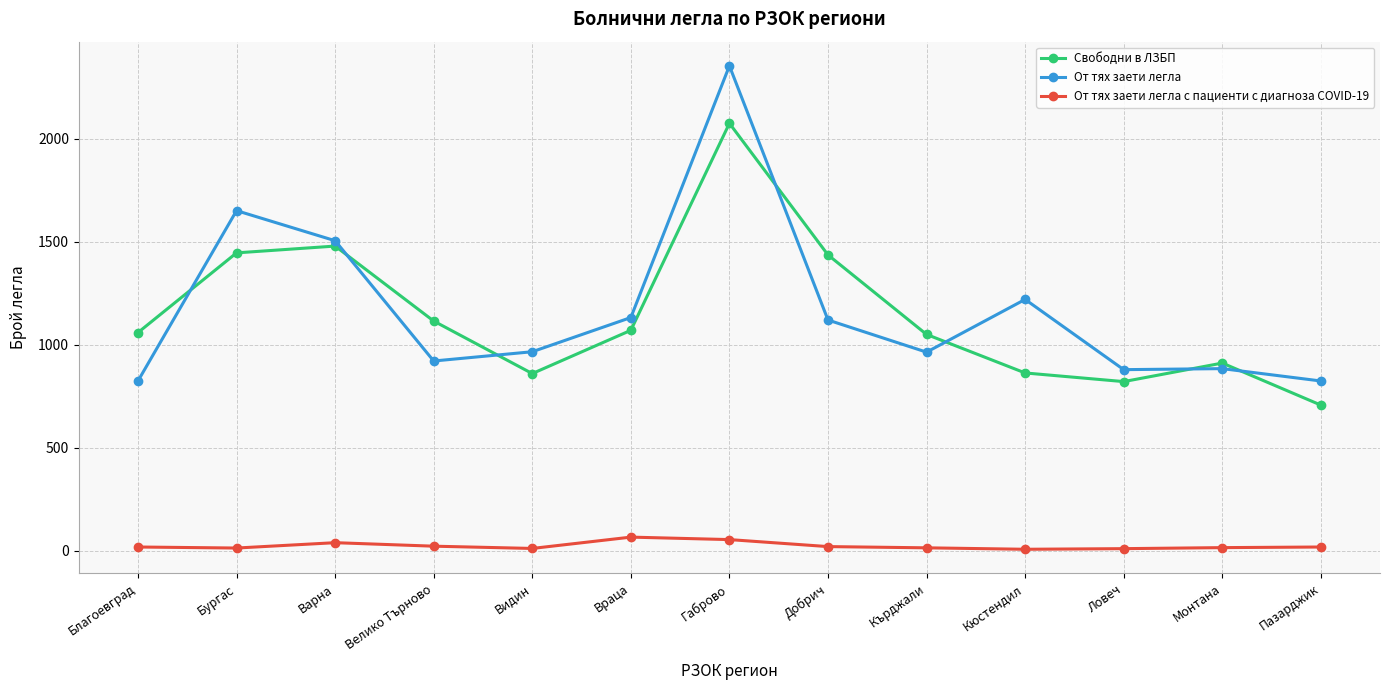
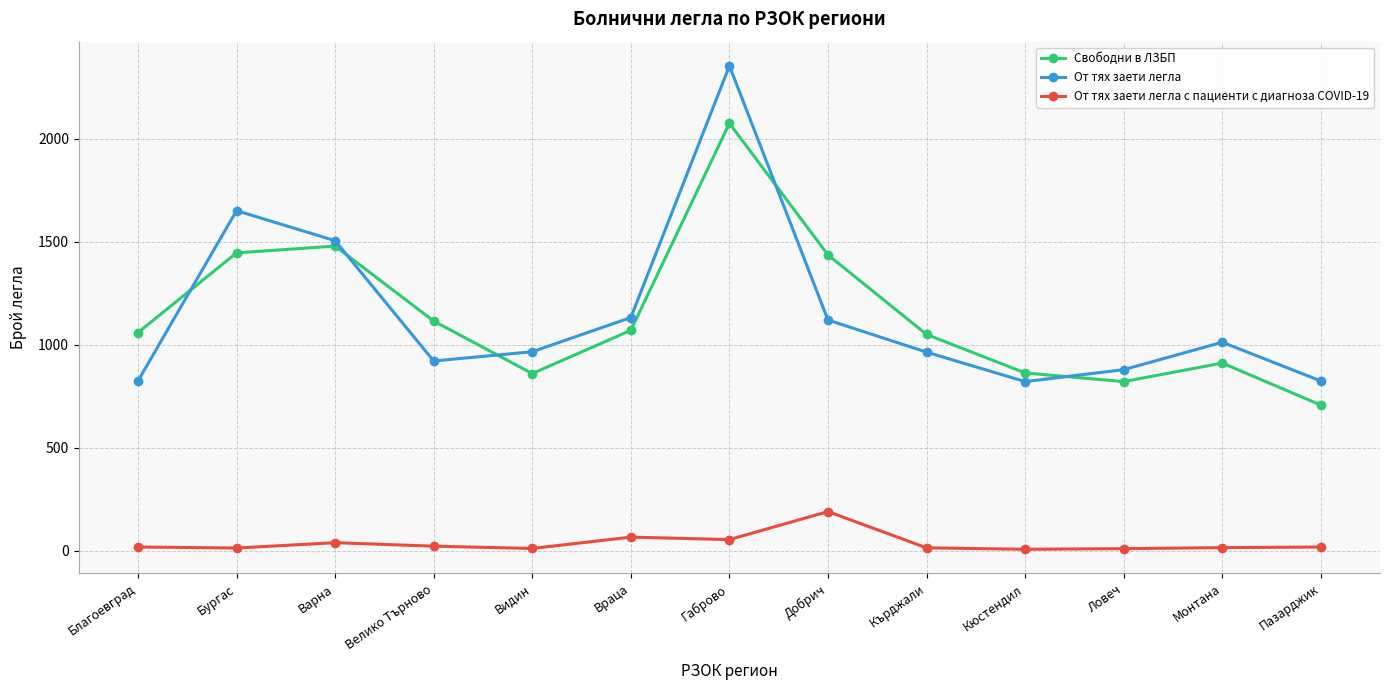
От тях заети легла с пациенти с диагноза COVID-19, Добрич: 20 -> 190
От тях заети легла, Кюстендил: 1220 -> 820
От тях заети легла, Монтана: 890 -> 1010
